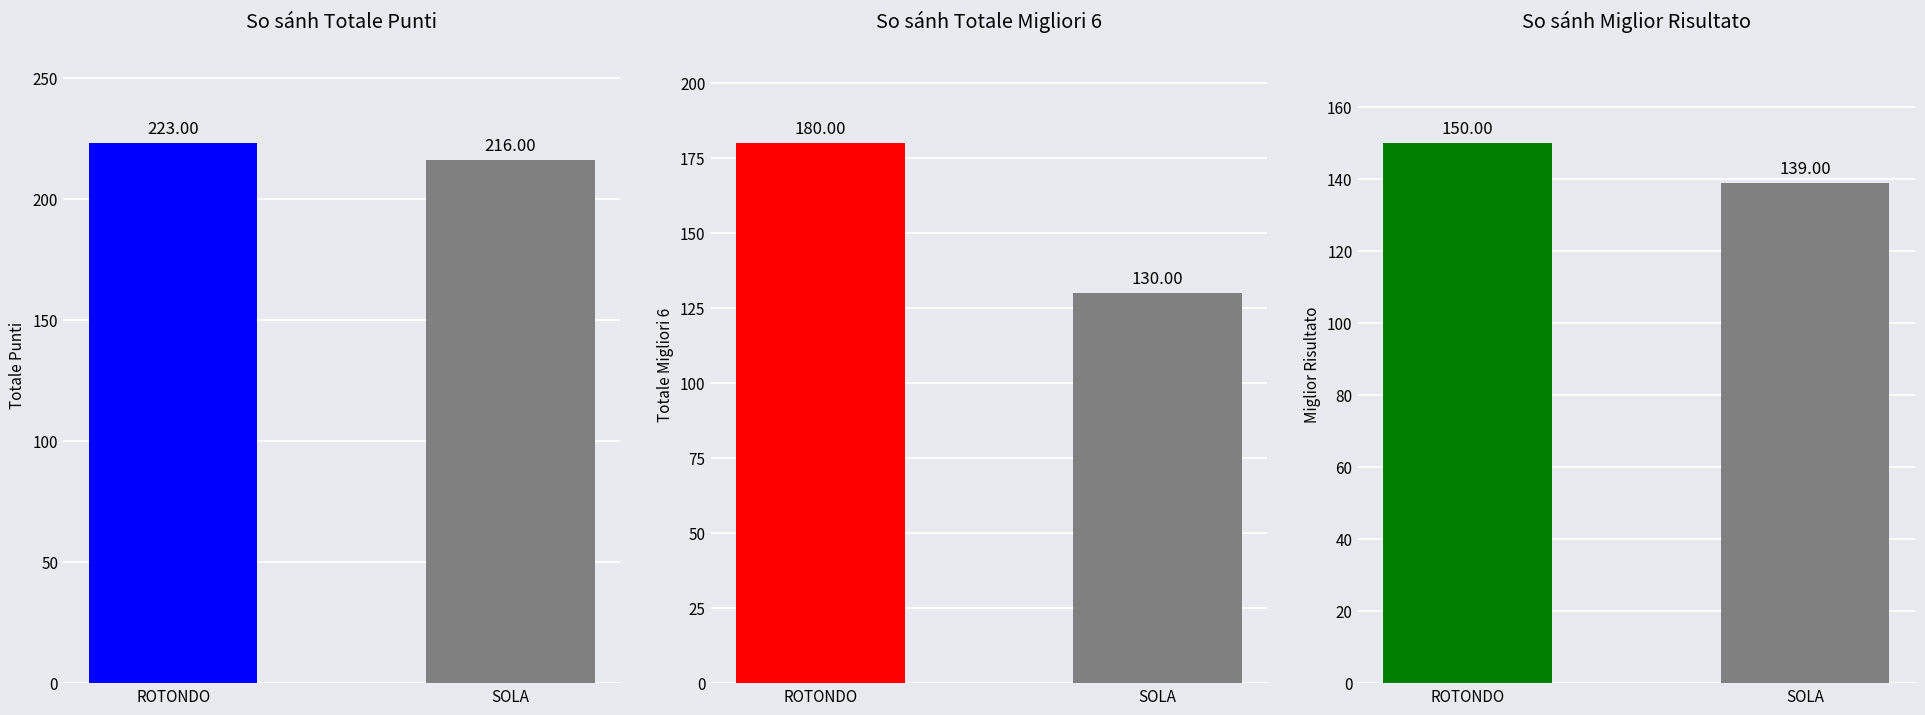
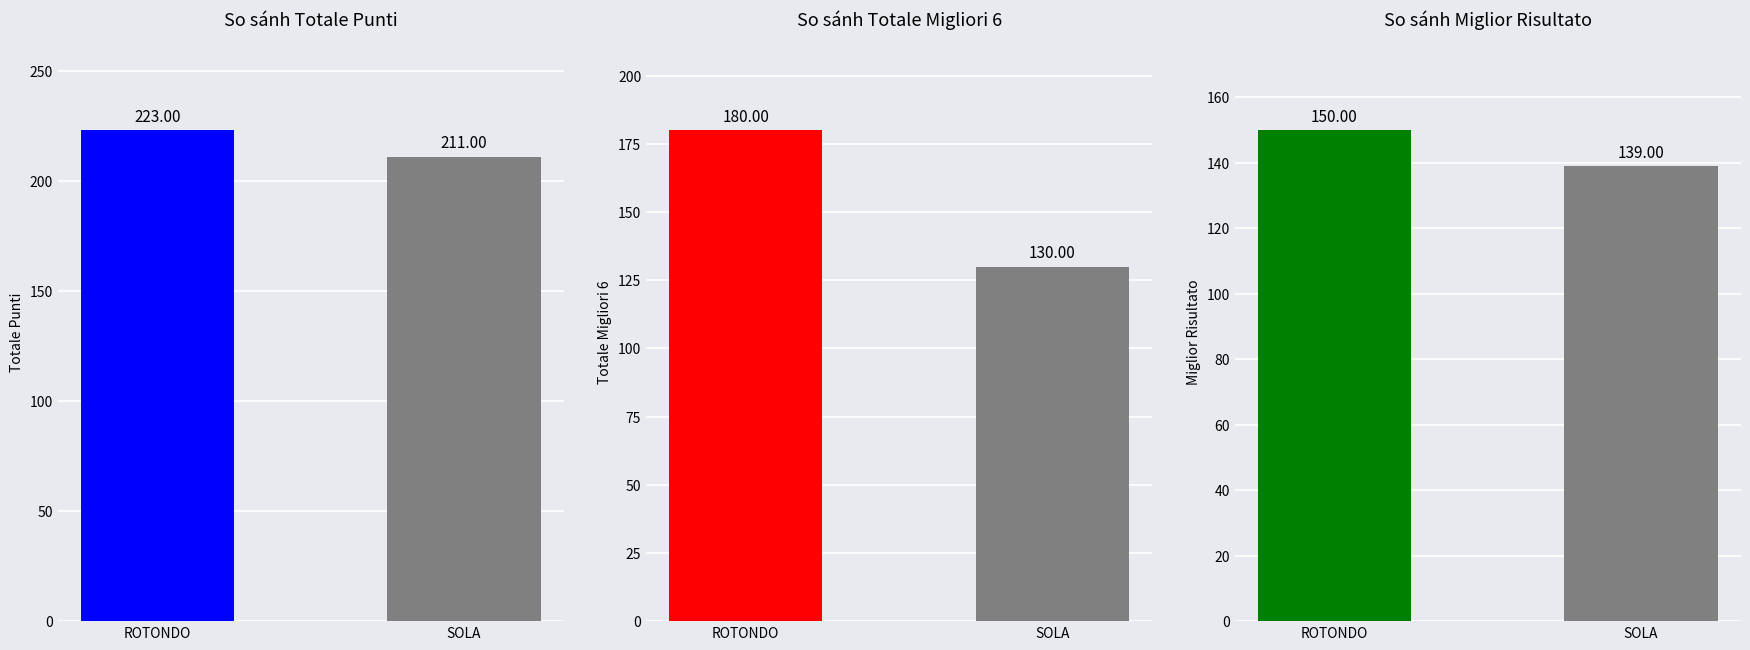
So sánh Totale Punti, SOLA: 216.00 -> 211.00
